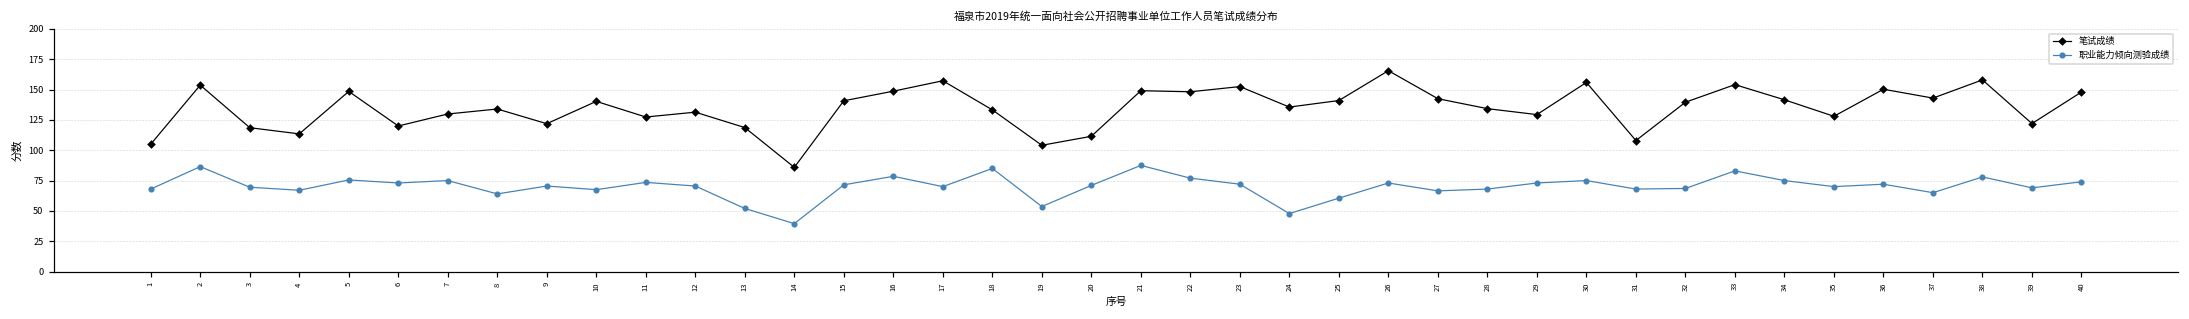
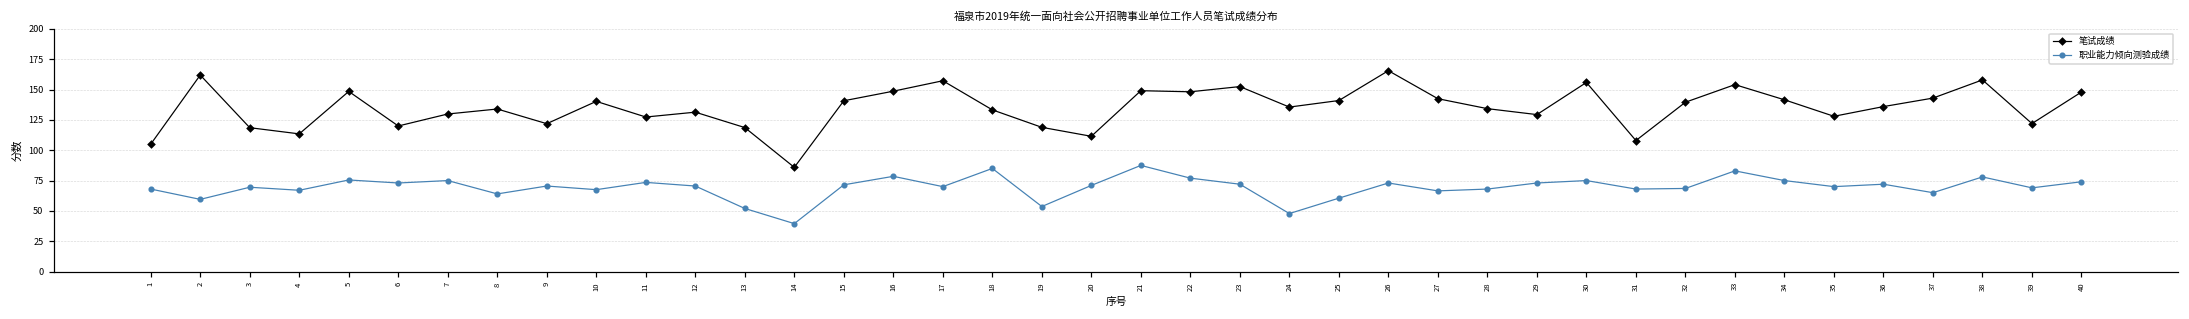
笔试成绩, 2: 154 -> 162
职业能力倾向测验成绩, 2: 87 -> 60
笔试成绩, 19: 104 -> 119
笔试成绩, 36: 150 -> 136
